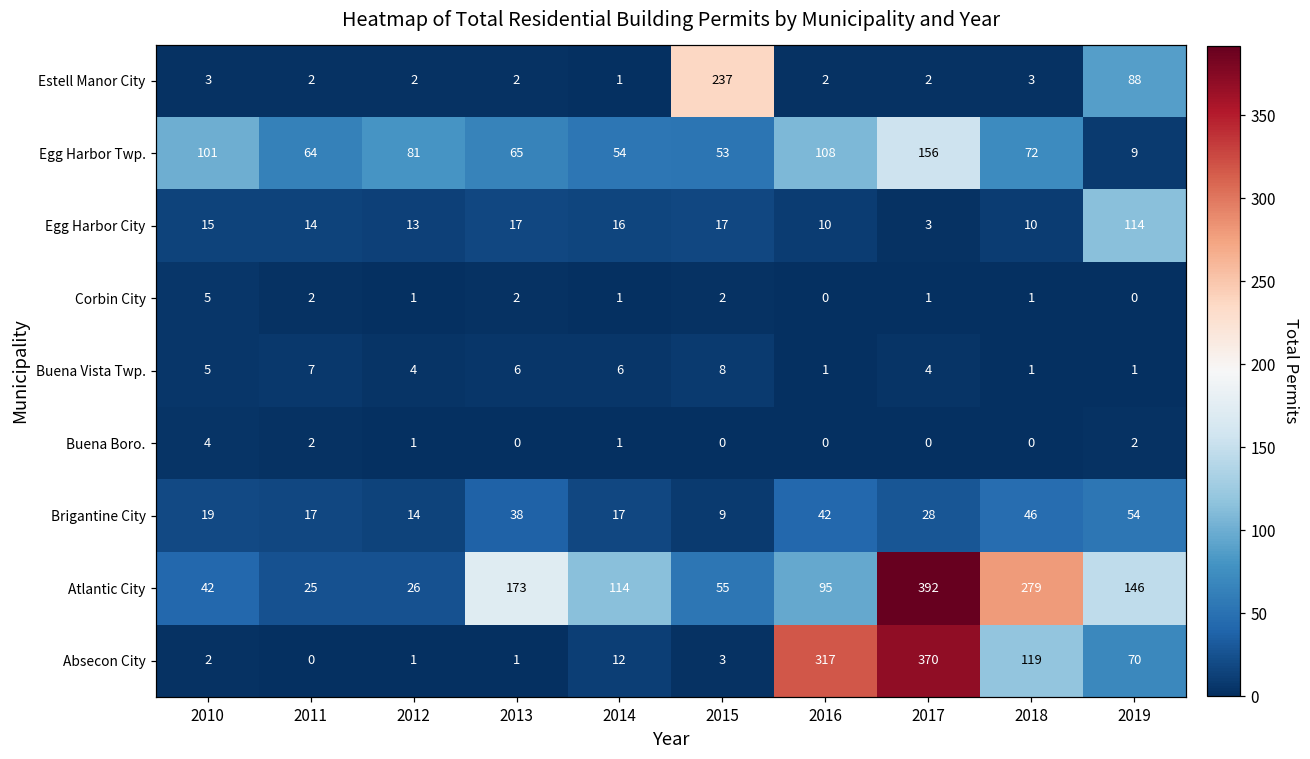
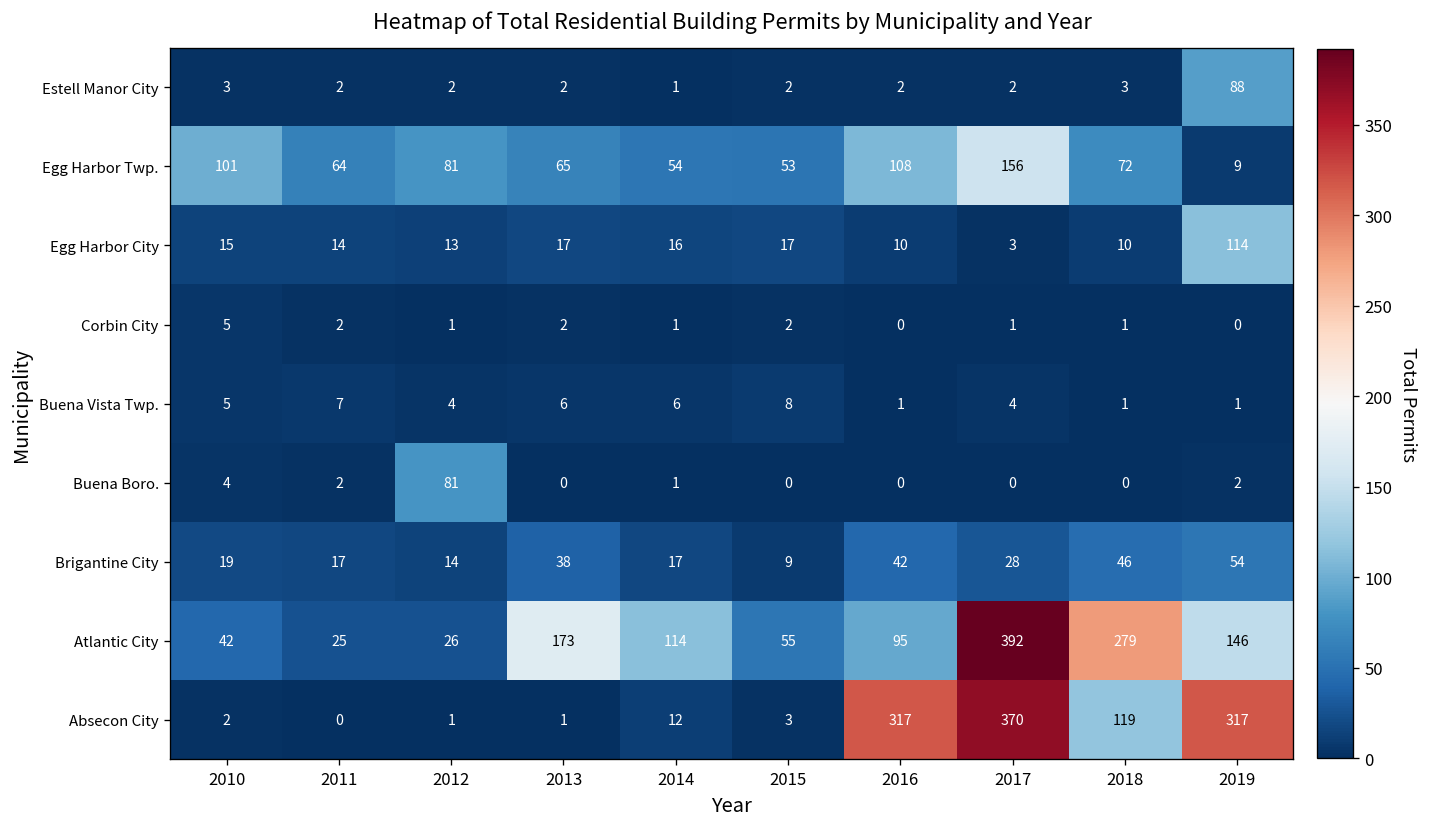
Estell Manor City, 2015: 237 -> 2
Buena Boro., 2012: 1 -> 81
Absecon City, 2019: 70 -> 317
